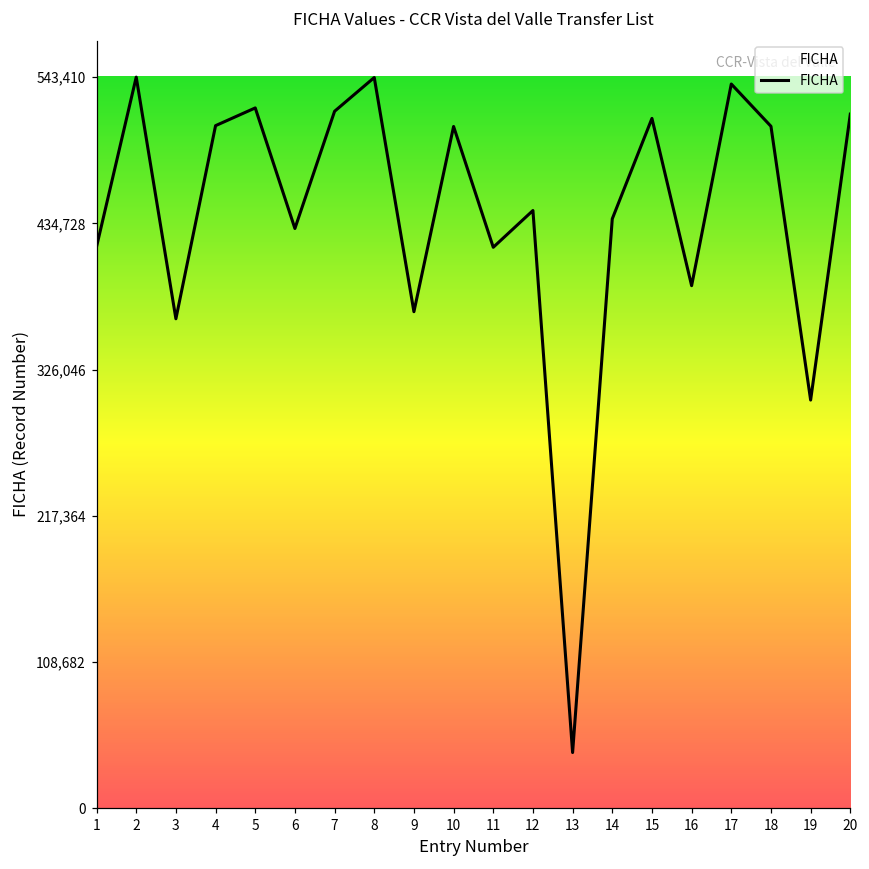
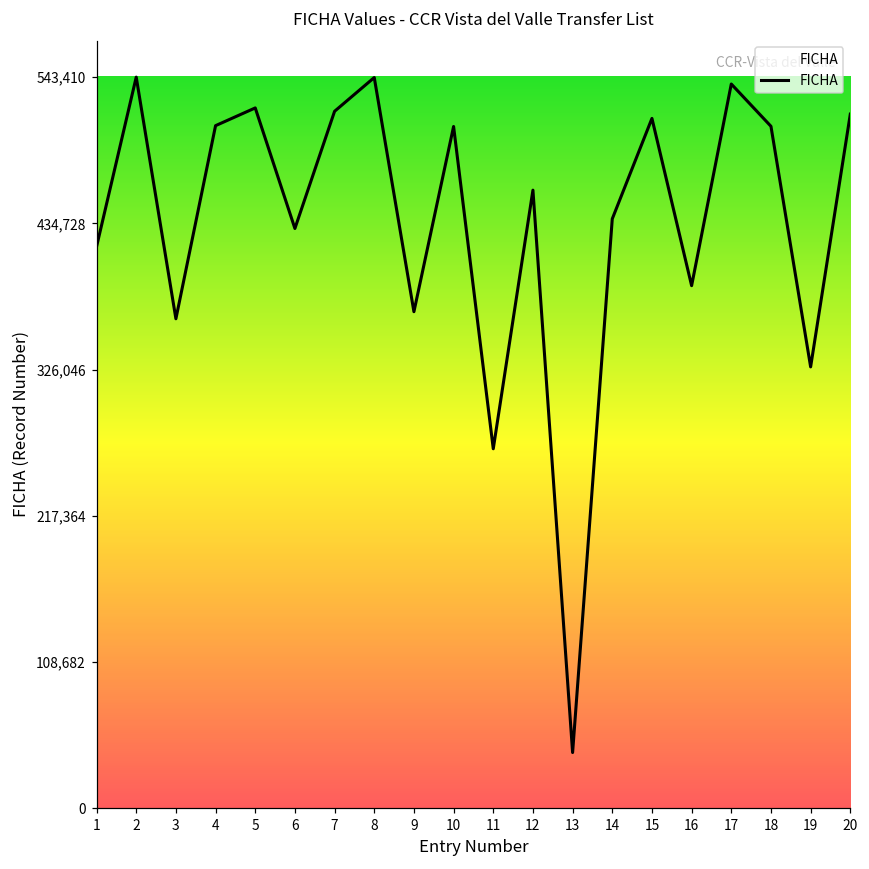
11: 417,000 -> 267,000
12: 444,000 -> 459,000
19: 303,000 -> 328,000
